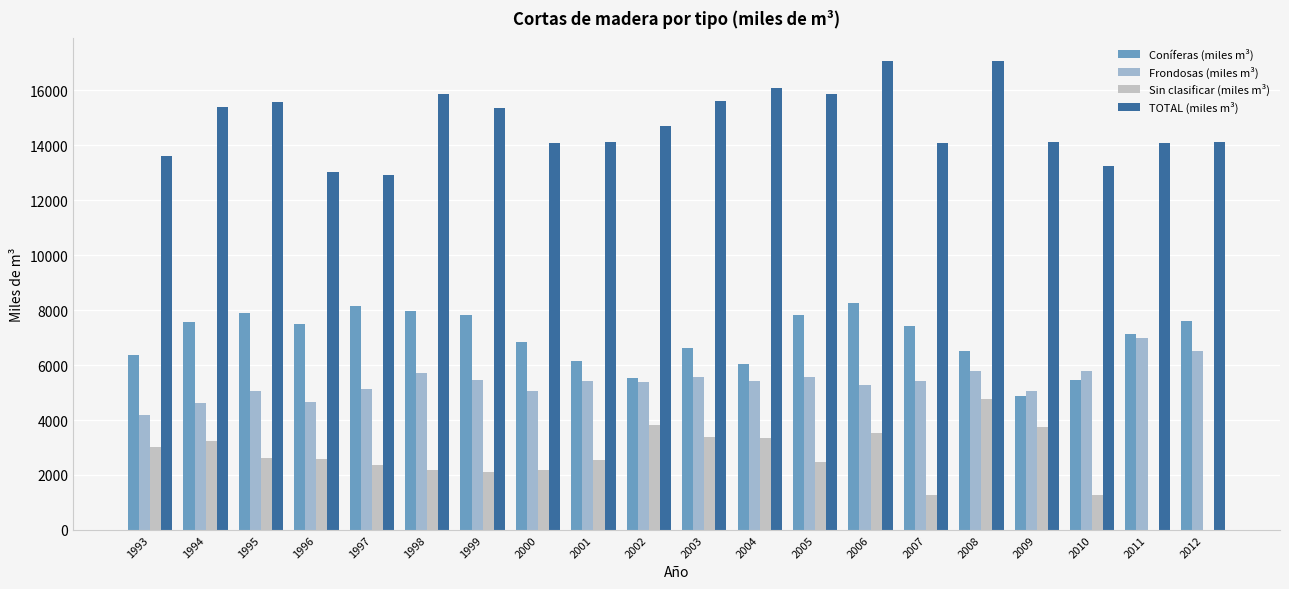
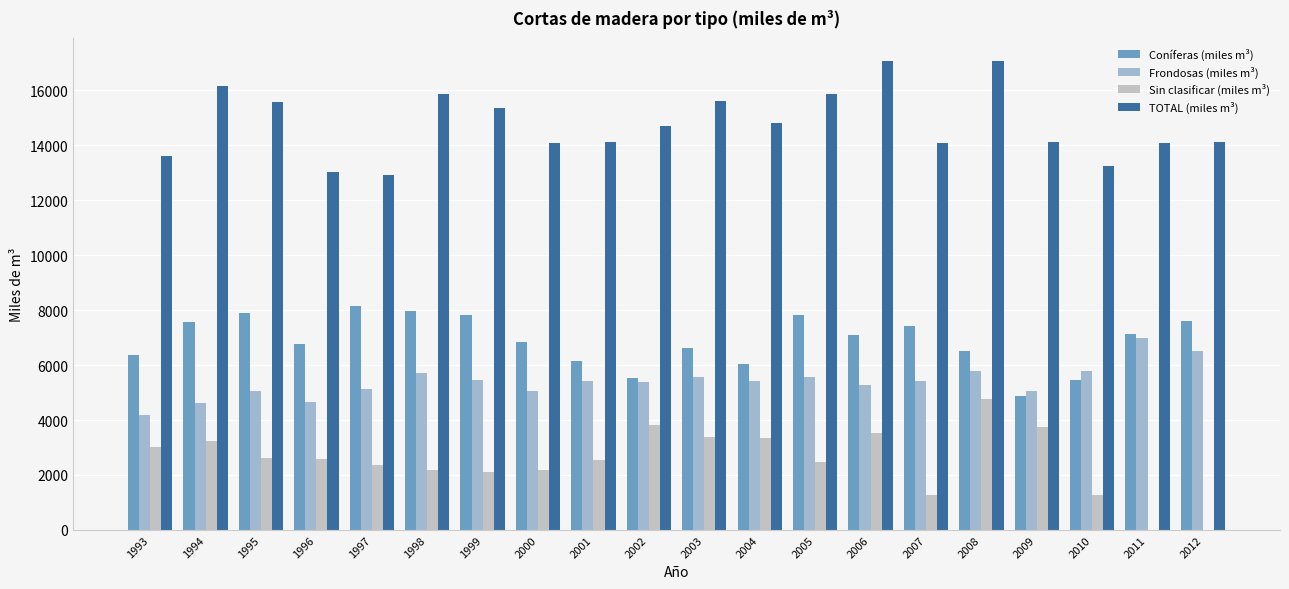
TOTAL (miles m³), 1994: 15400 -> 16200
Coníferas (miles m³), 1996: 7500 -> 6800
TOTAL (miles m³), 2004: 16100 -> 14800
Coníferas (miles m³), 2006: 8300 -> 7100
